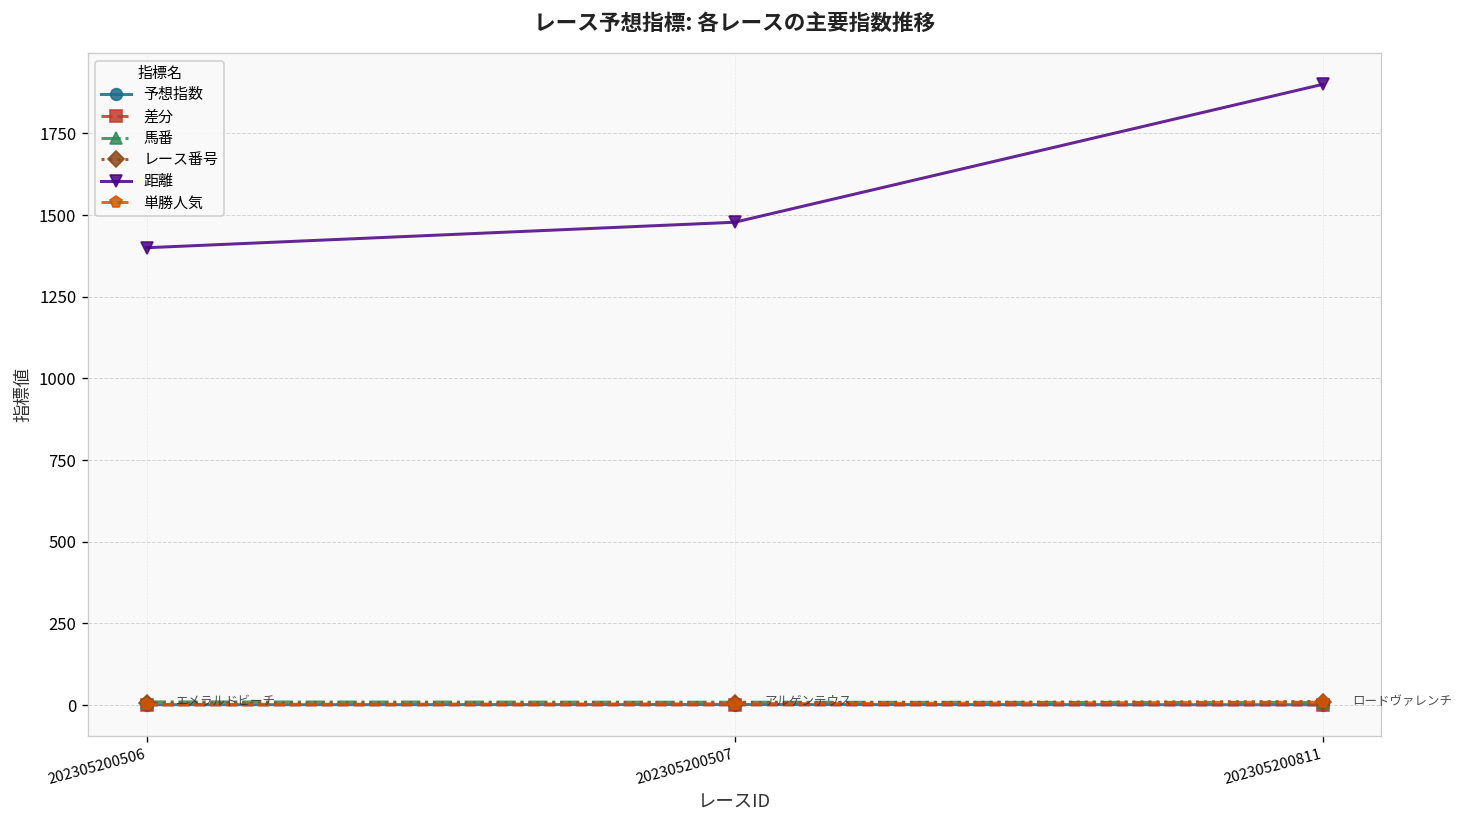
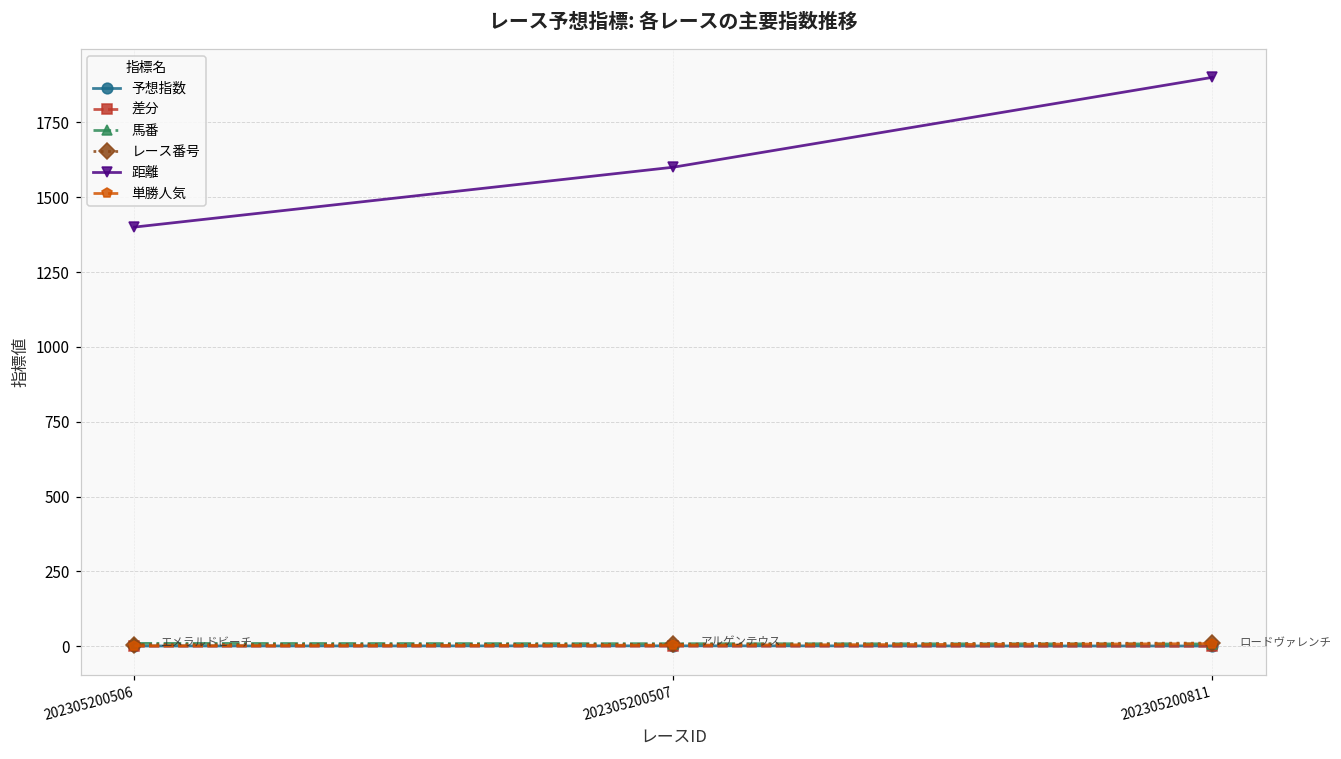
距離, 202305200507: 1480 -> 1600
